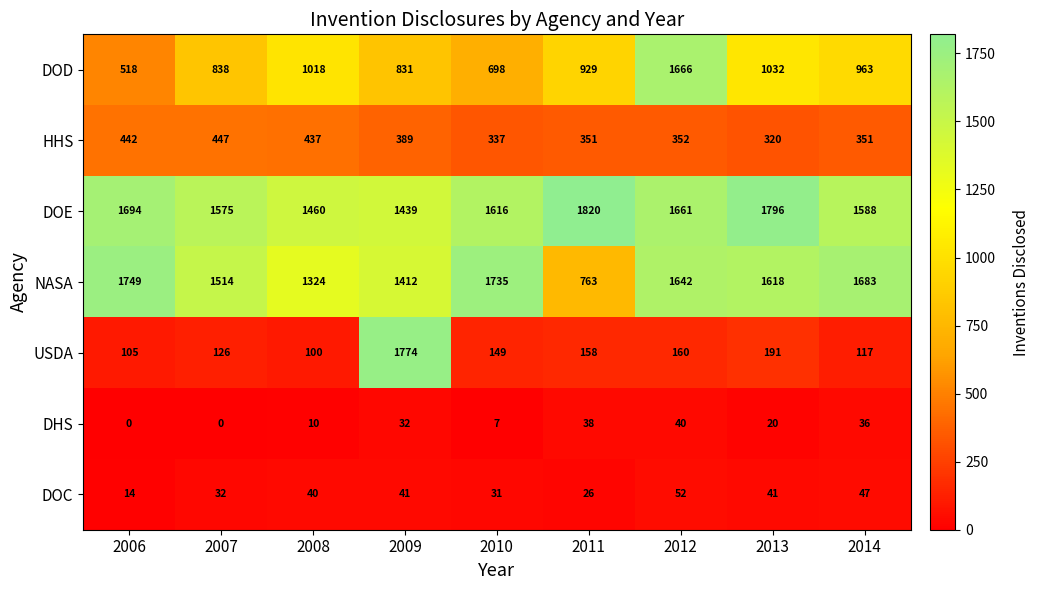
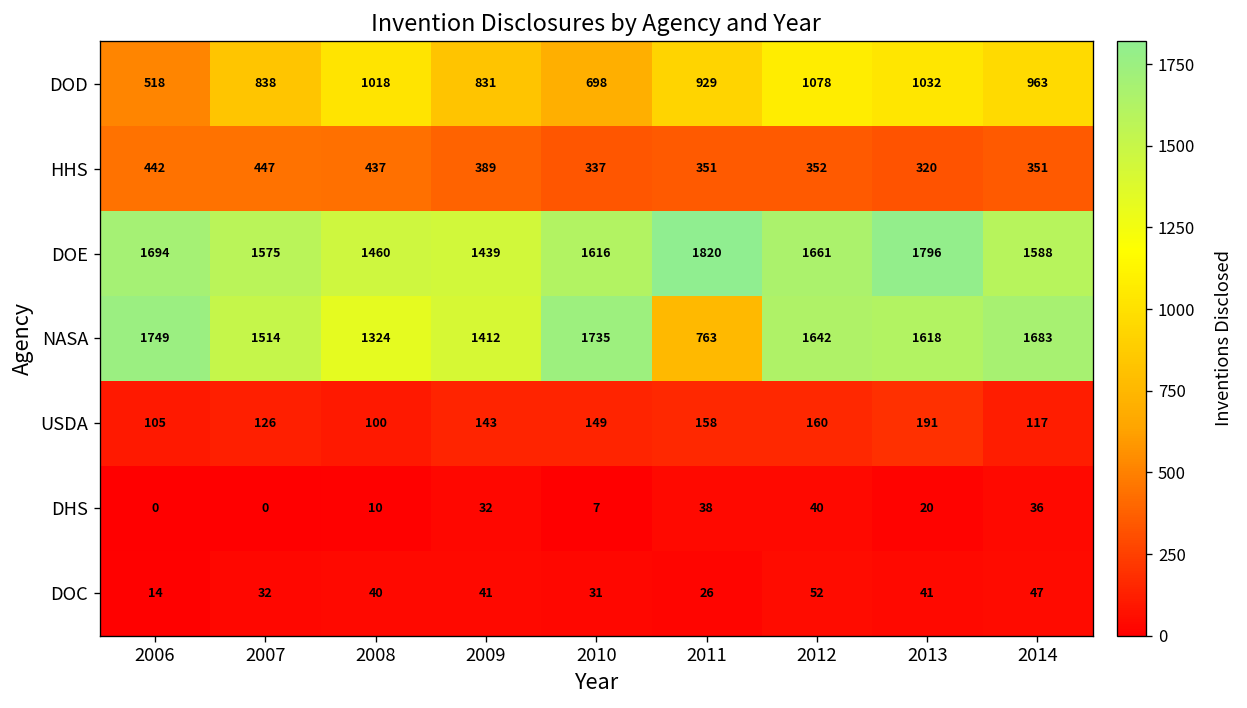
DOD, 2012: 1666 -> 1078
USDA, 2009: 1774 -> 143
